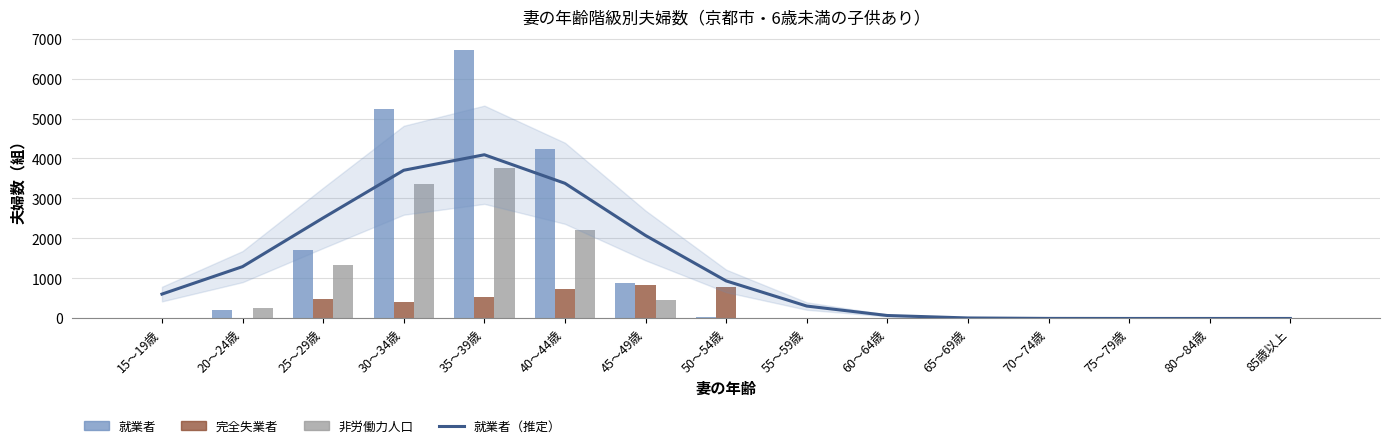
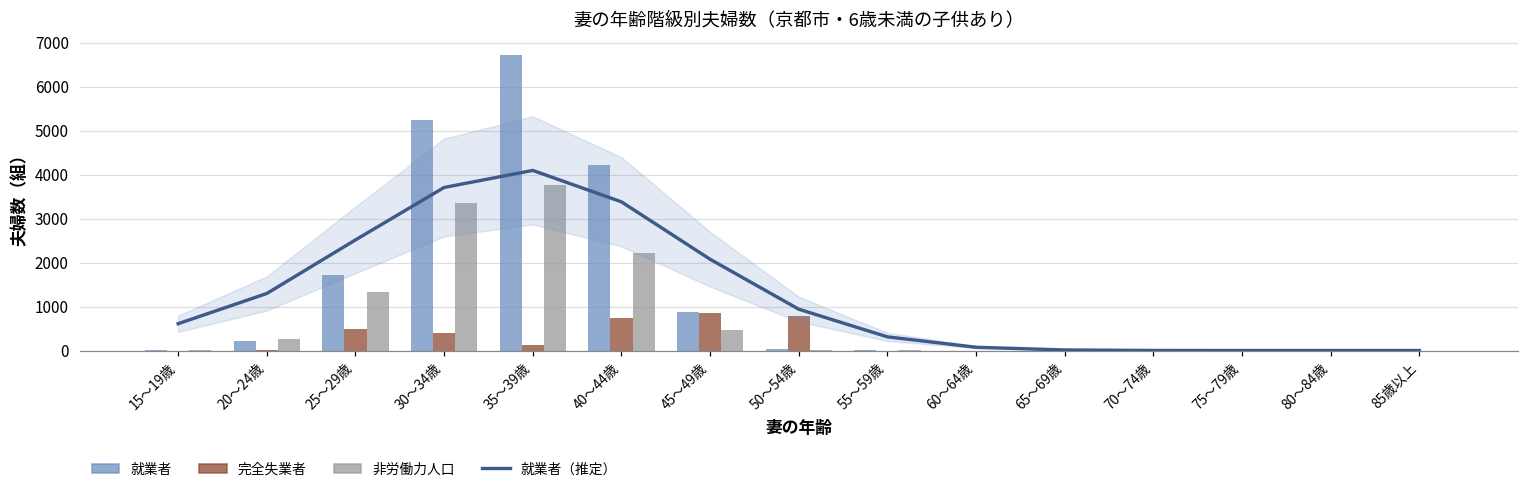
完全失業者, 35～39歳: 500 -> 100
